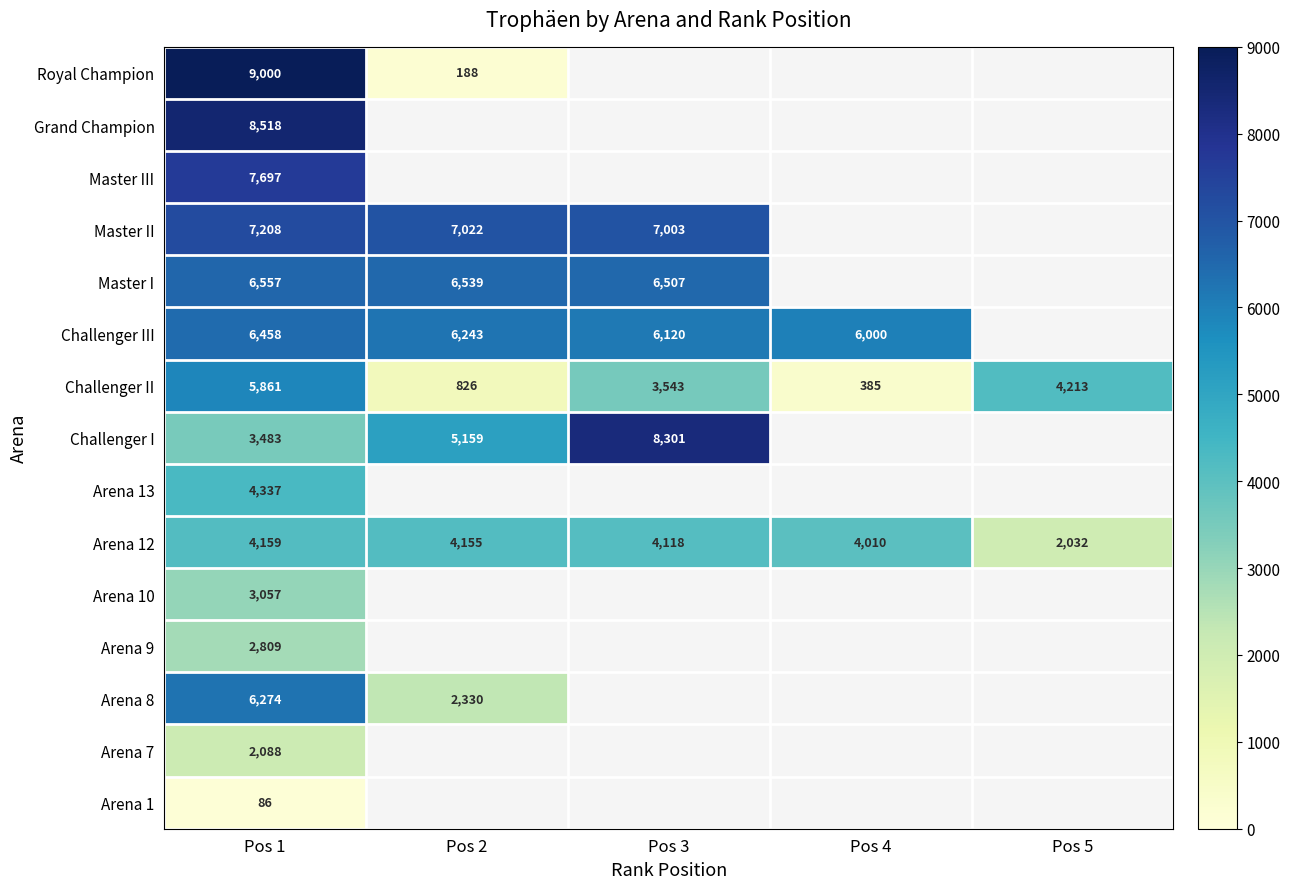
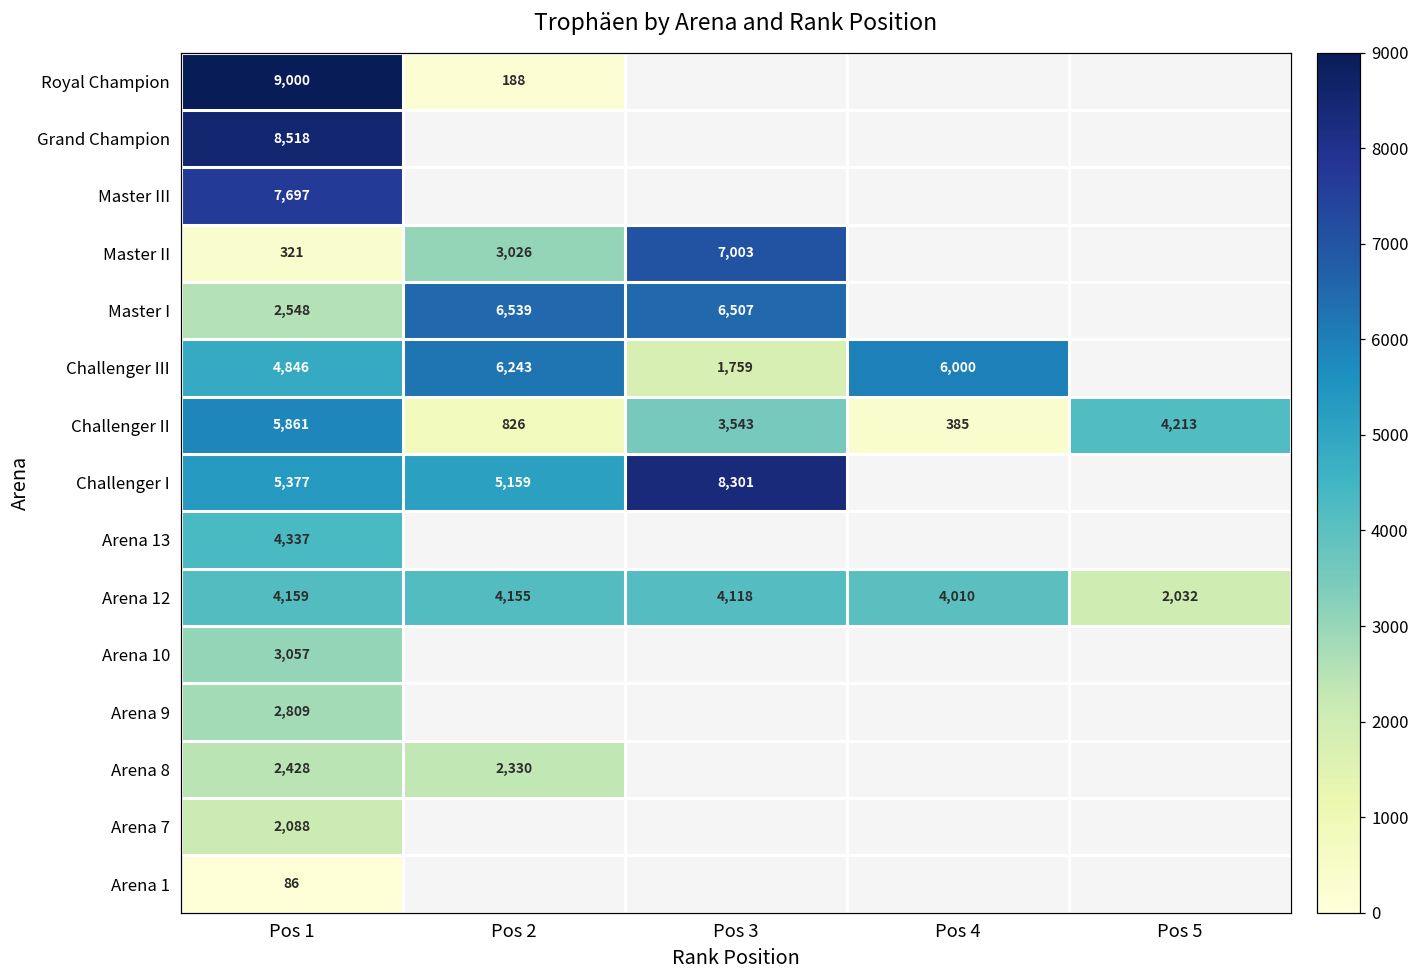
Master II, Pos 1: 7,208 -> 321
Master II, Pos 2: 7,022 -> 3,026
Master I, Pos 1: 6,557 -> 2,548
Challenger III, Pos 1: 6,458 -> 4,846
Challenger III, Pos 3: 6,120 -> 1,759
Challenger I, Pos 1: 3,483 -> 5,377
Arena 8, Pos 1: 6,274 -> 2,428
